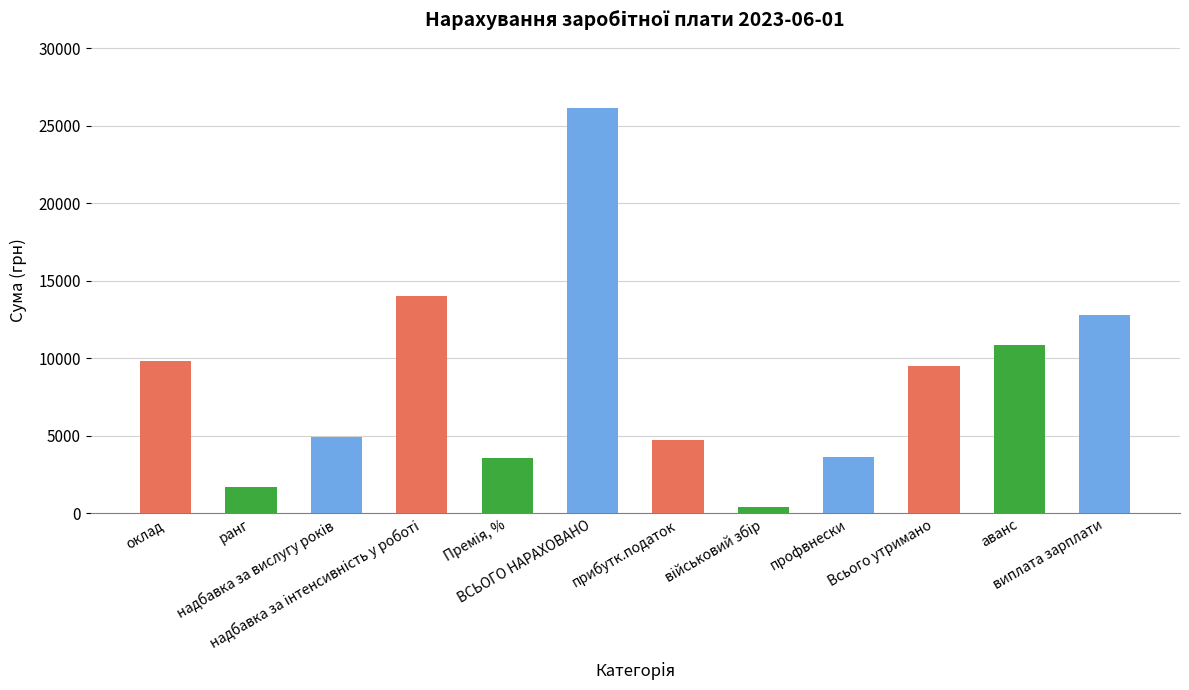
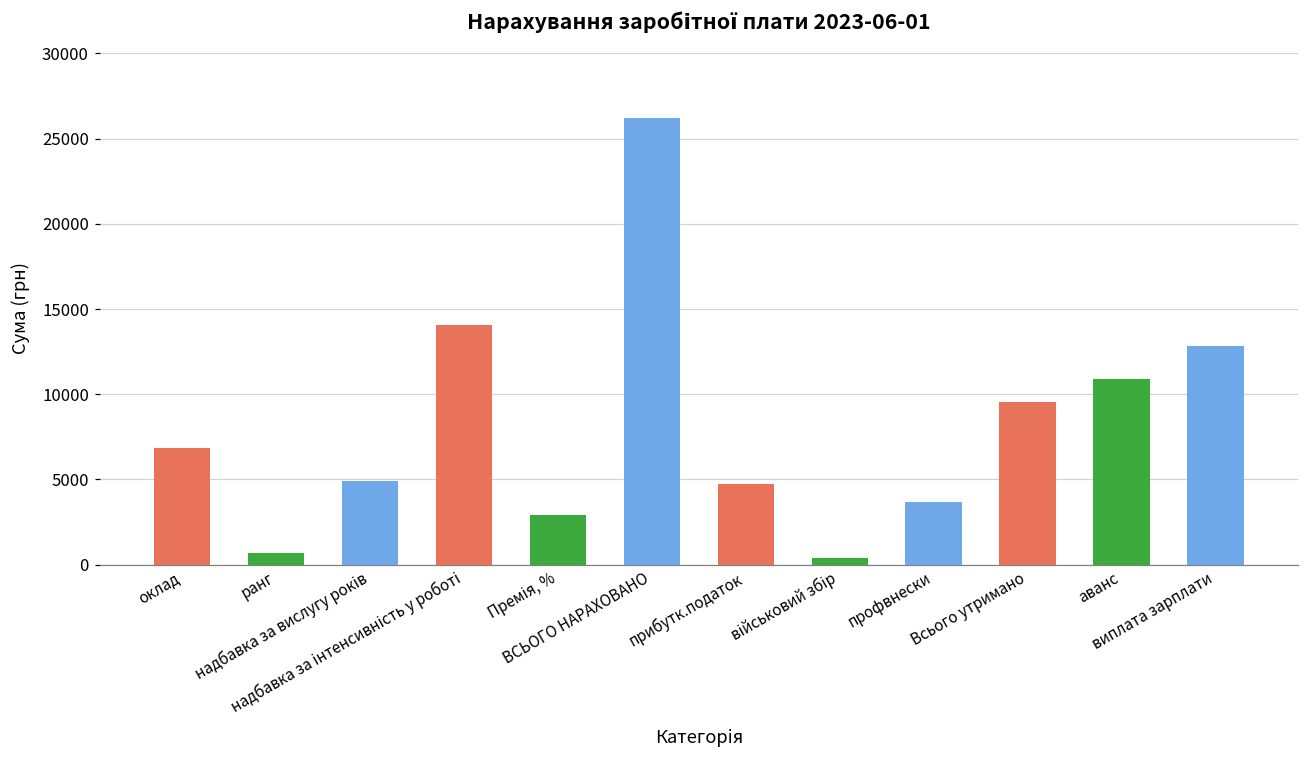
оклад: 9800 -> 6800
ранг: 1700 -> 700
Премія, %: 3600 -> 2900
